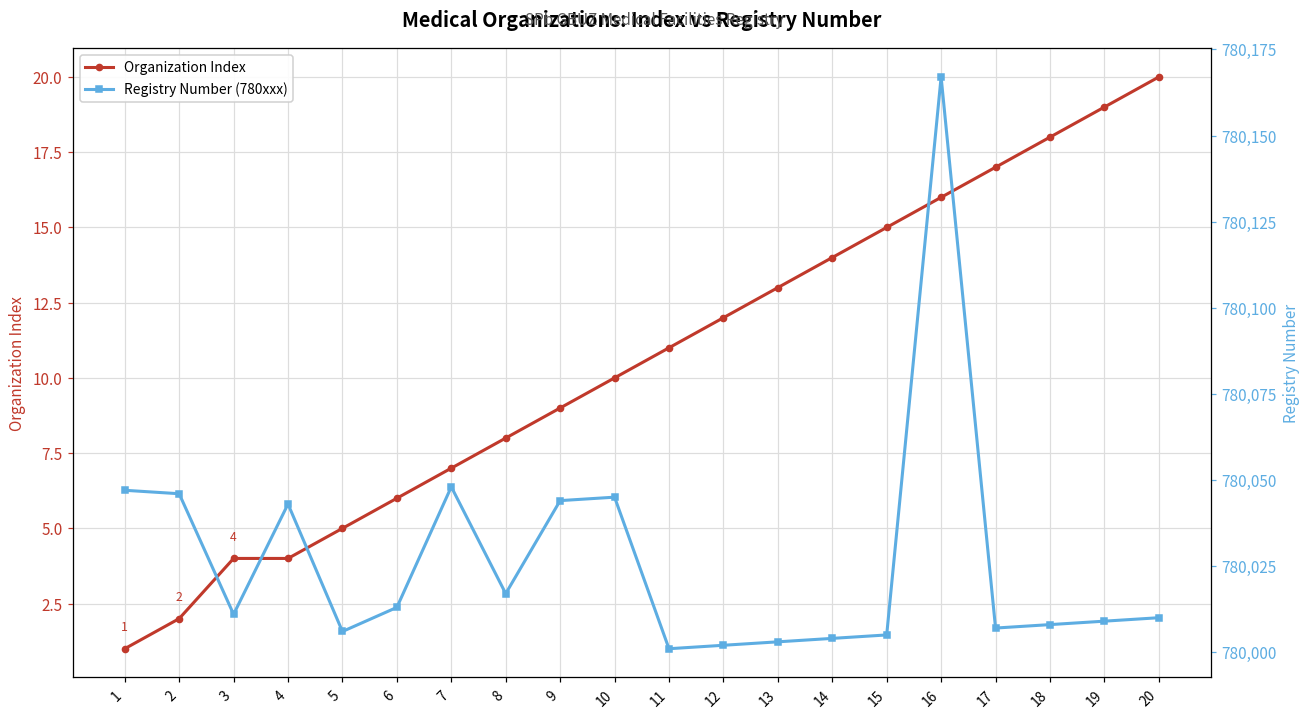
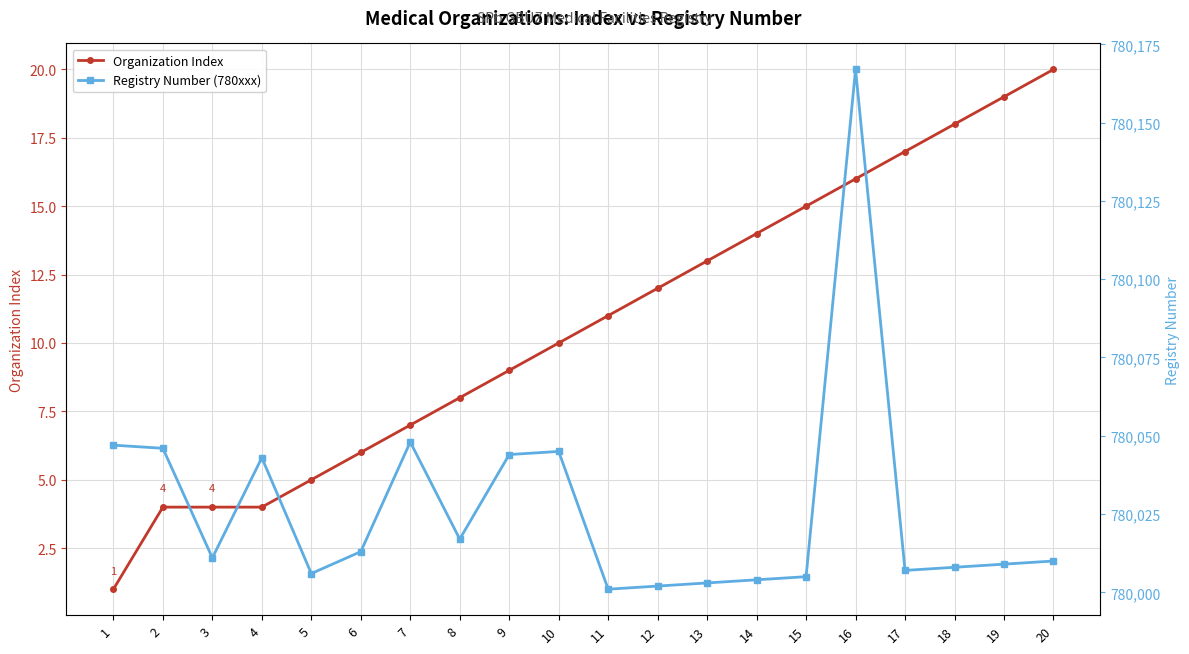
Organization Index, 2: 2 -> 4
